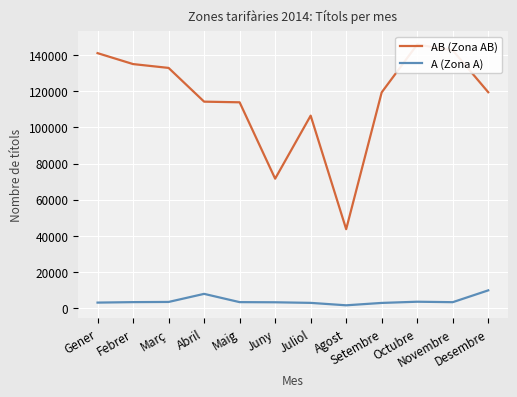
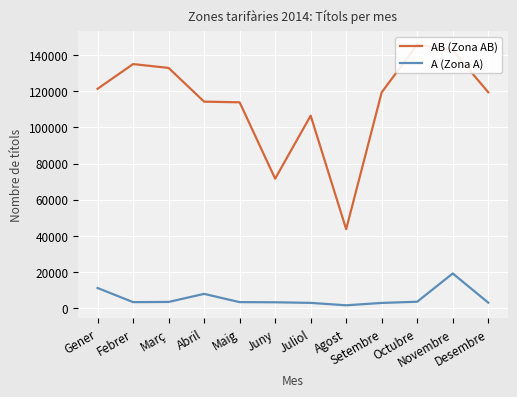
AB (Zona AB), Gener: 141000 -> 121000
A (Zona A), Gener: 3000 -> 11000
A (Zona A), Novembre: 3000 -> 19000
A (Zona A), Desembre: 10000 -> 3000
